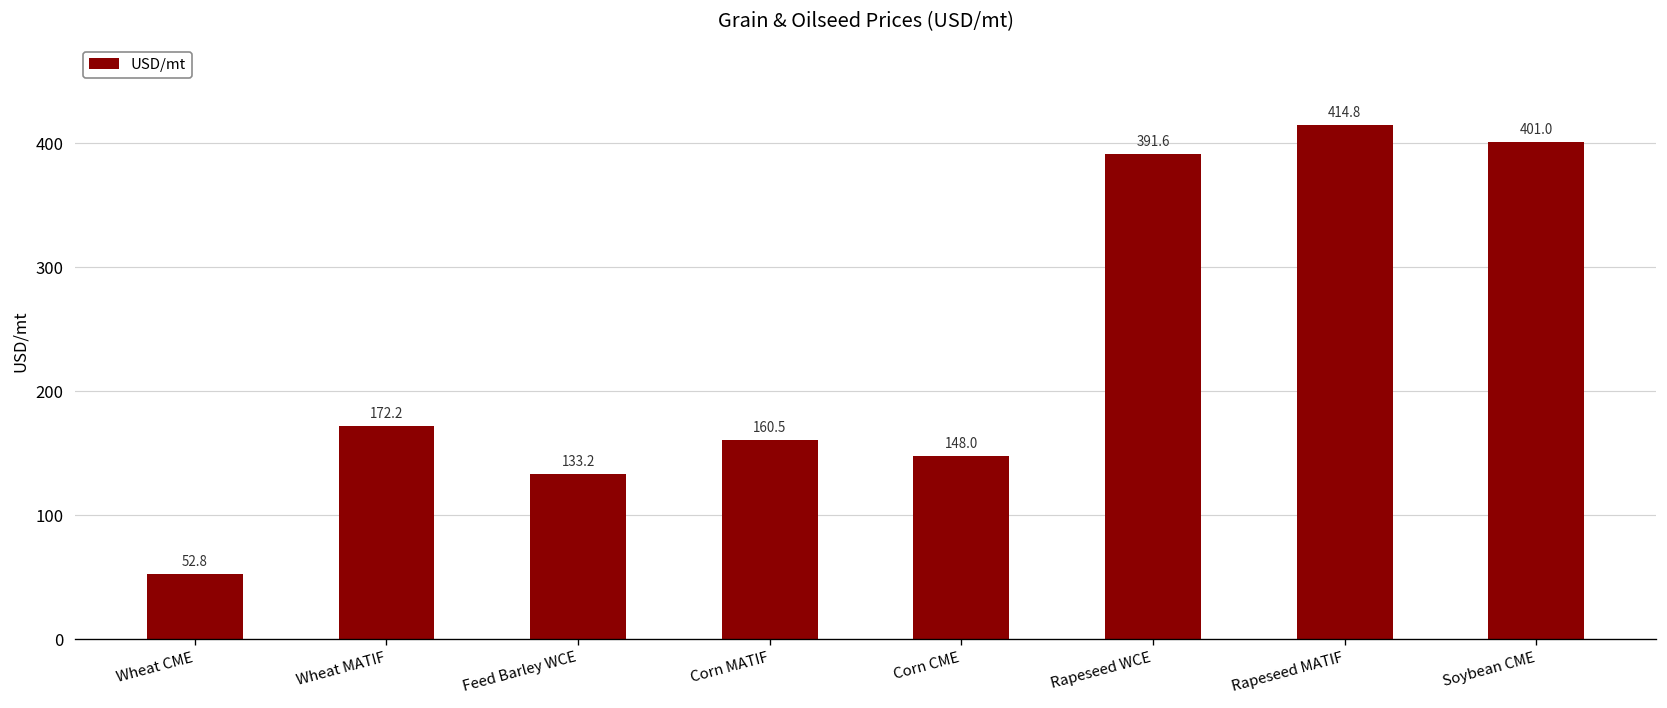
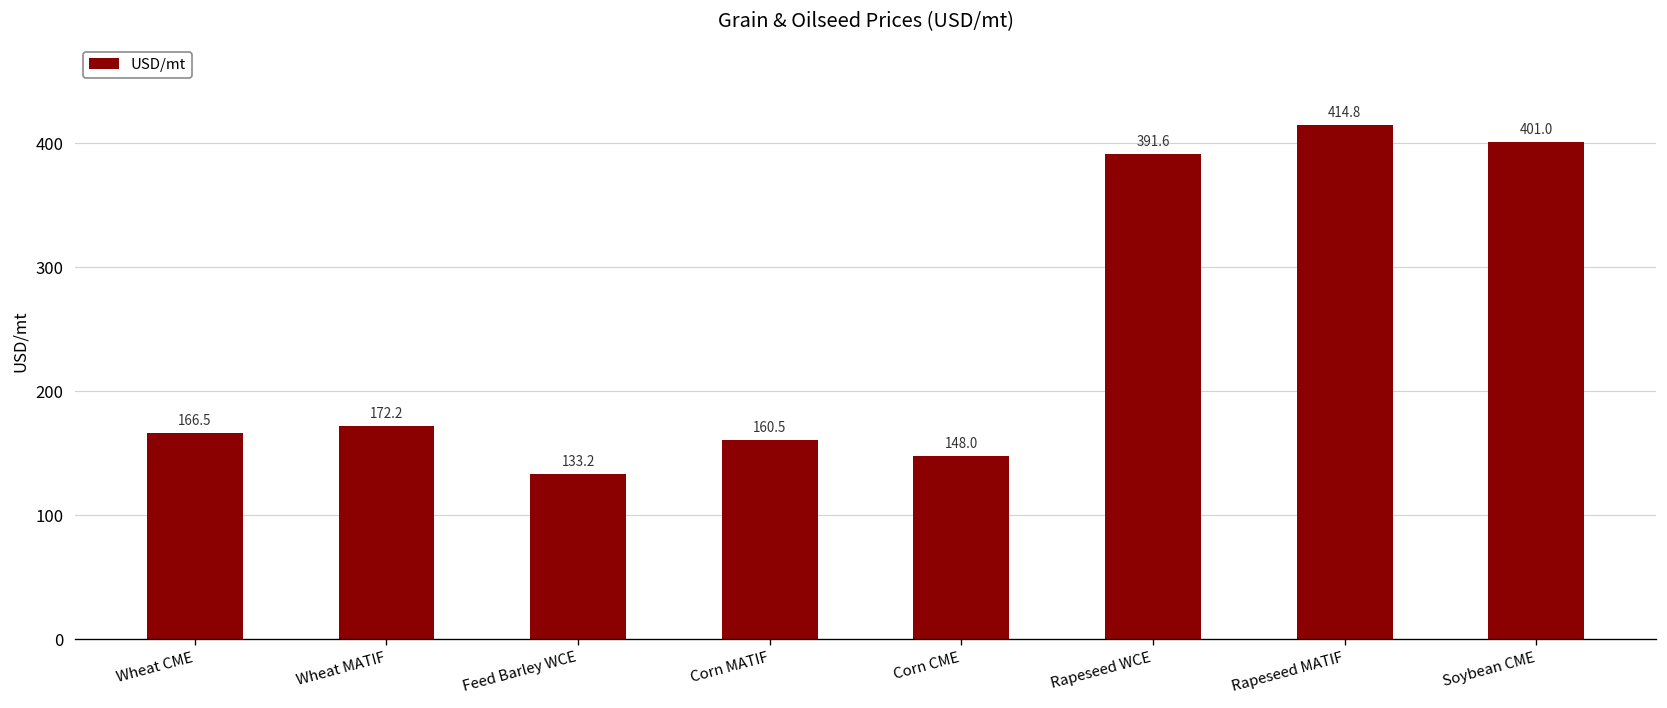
Wheat CME: 52.8 -> 166.5
